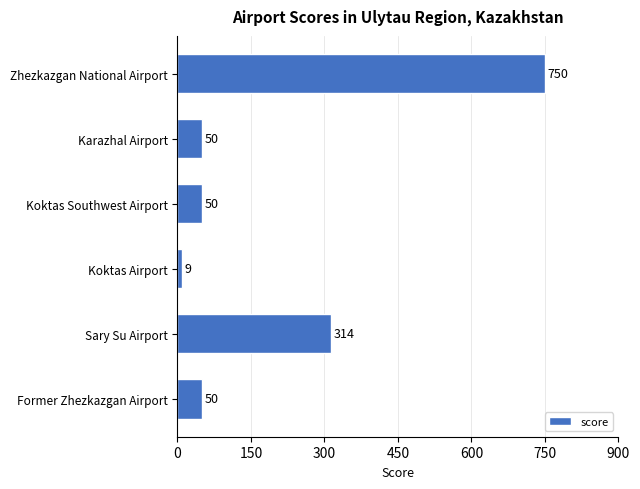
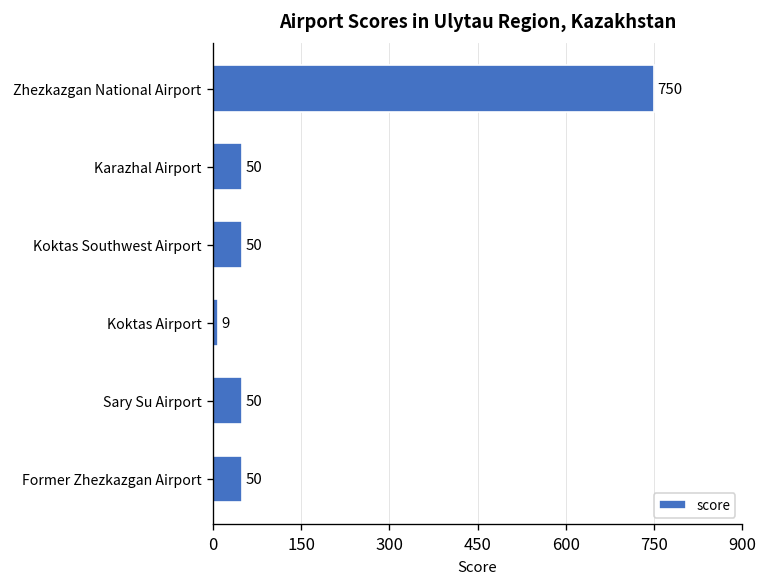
Sary Su Airport: 314 -> 50
